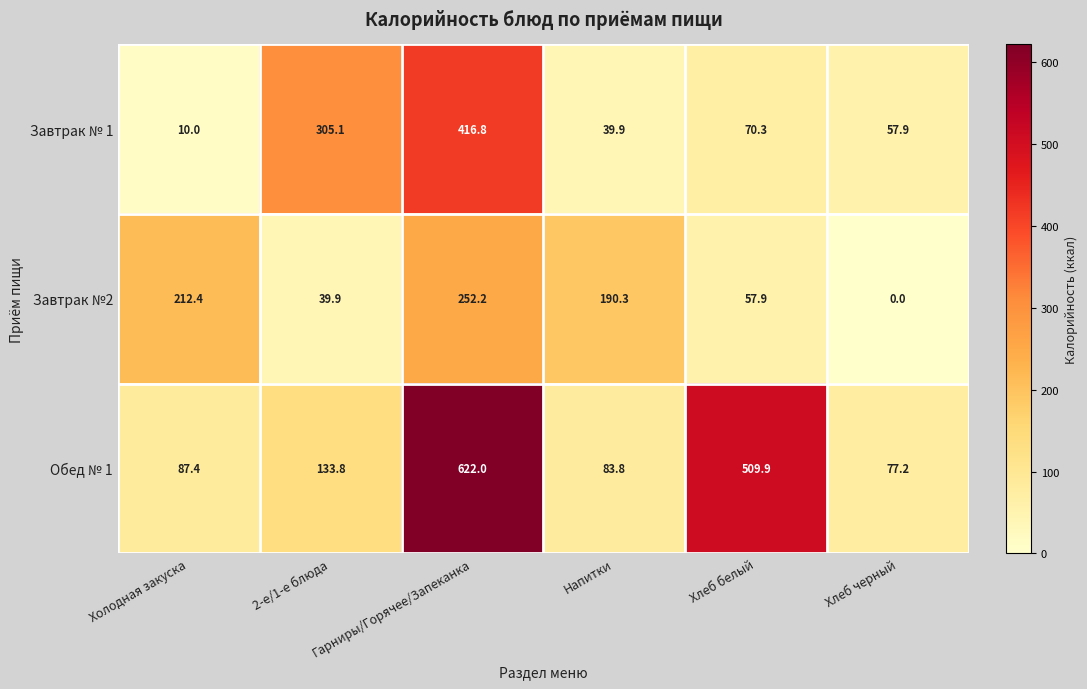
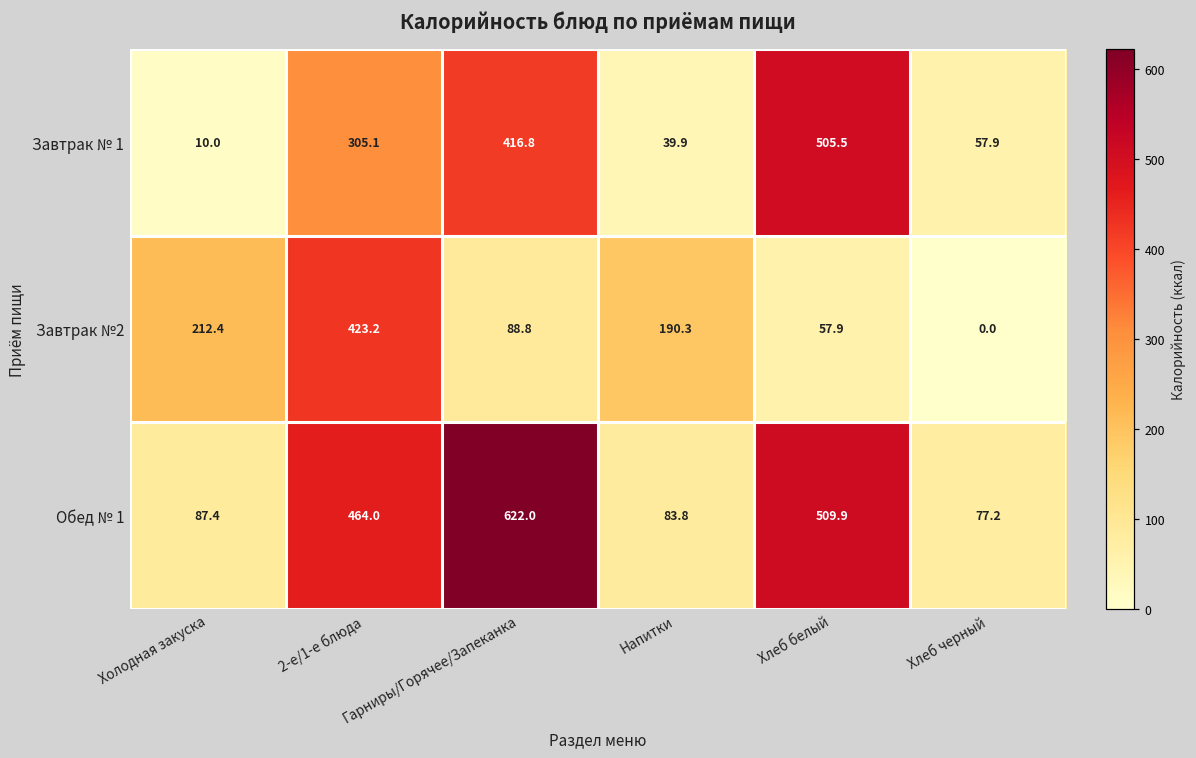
Завтрак № 1, Хлеб белый: 70.3 -> 505.5
Завтрак №2, 2-е/1-е блюда: 39.9 -> 423.2
Завтрак №2, Гарниры/Горячее/Запеканка: 252.2 -> 88.8
Обед № 1, 2-е/1-е блюда: 133.8 -> 464.0
